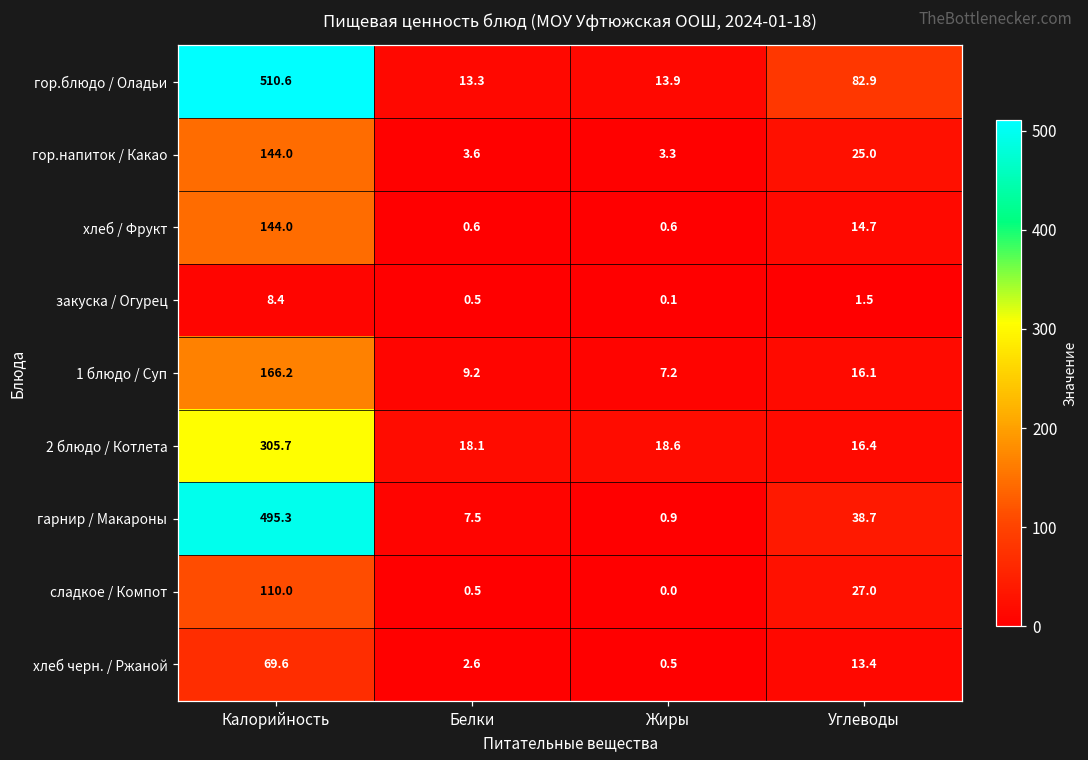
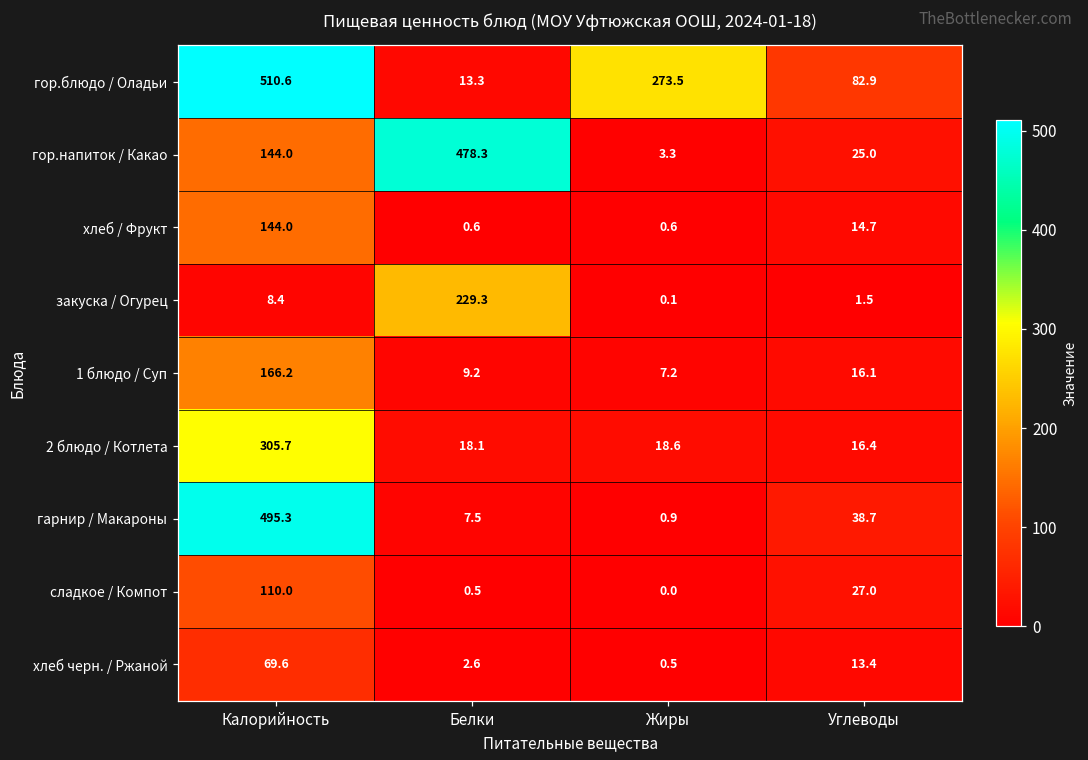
гор.блюдо / Оладьи, Жиры: 13.9 -> 273.5
гор.напиток / Какао, Белки: 3.6 -> 478.3
закуска / Огурец, Белки: 0.5 -> 229.3
